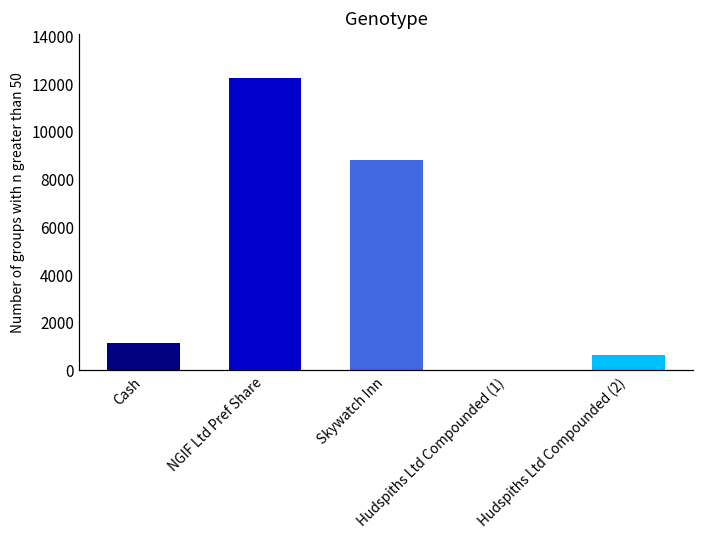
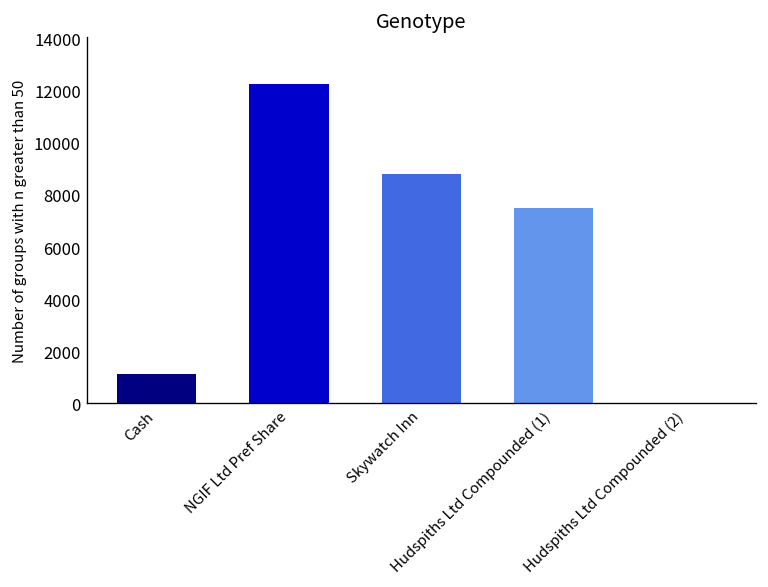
Hudspiths Ltd Compounded (1): 0 -> 7500
Hudspiths Ltd Compounded (2): 600 -> 0
